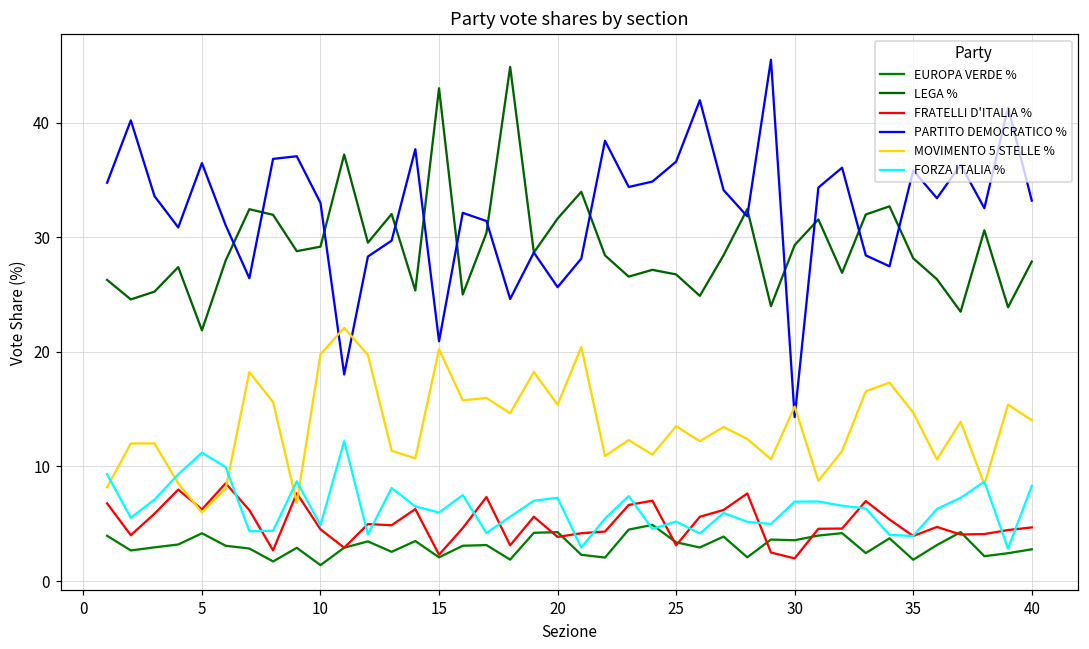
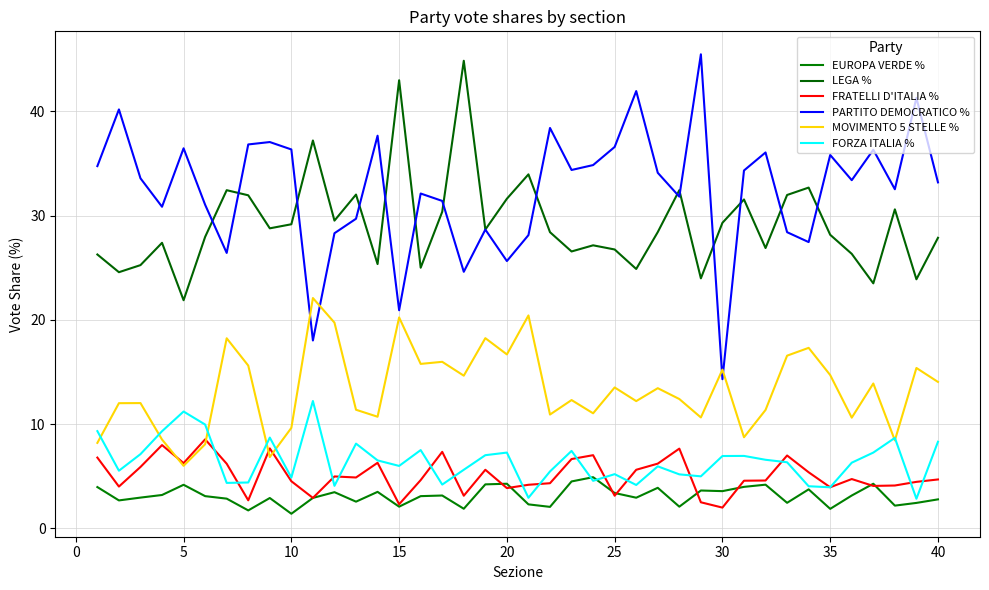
PARTITO DEMOCRATICO %, 10: 33.0 -> 36.4
MOVIMENTO 5 STELLE %, 10: 19.8 -> 9.6
MOVIMENTO 5 STELLE %, 20: 15.4 -> 16.7
